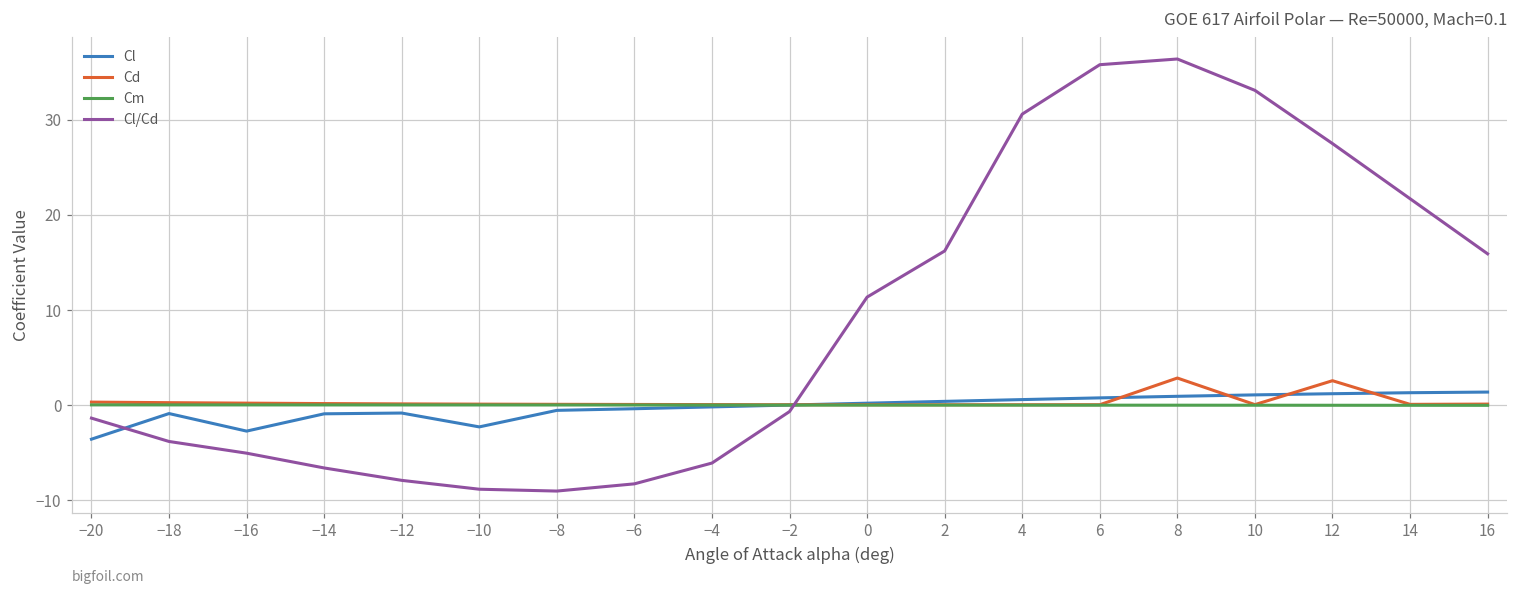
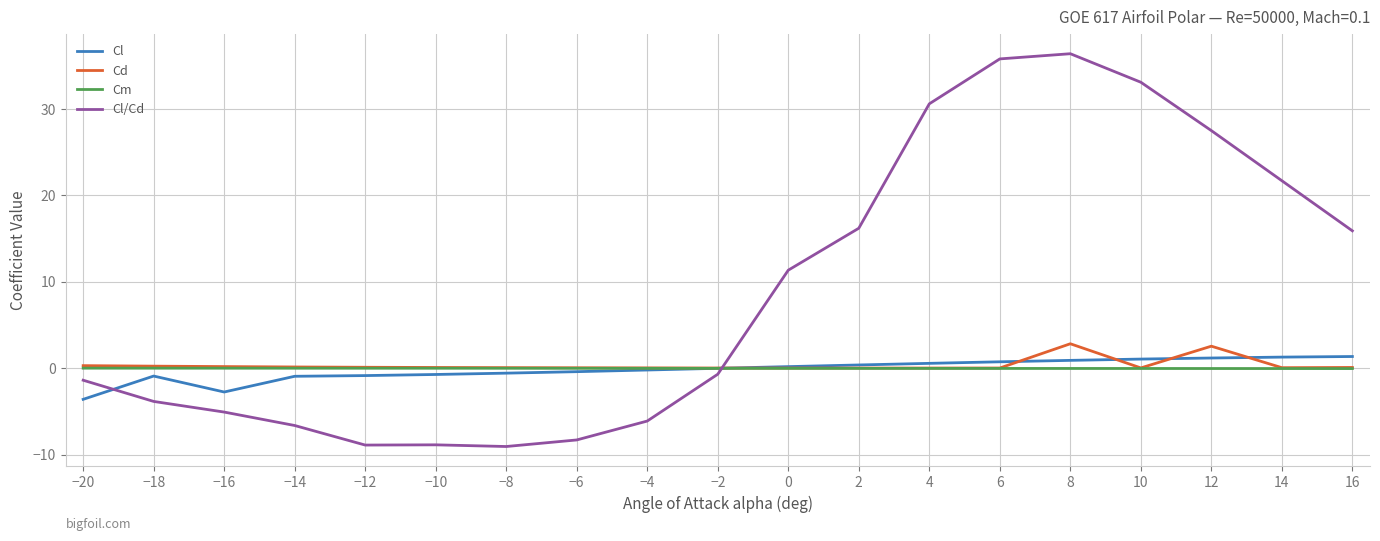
Cl/Cd, −12: -8 -> -9
Cl, −10: -2 -> -1
